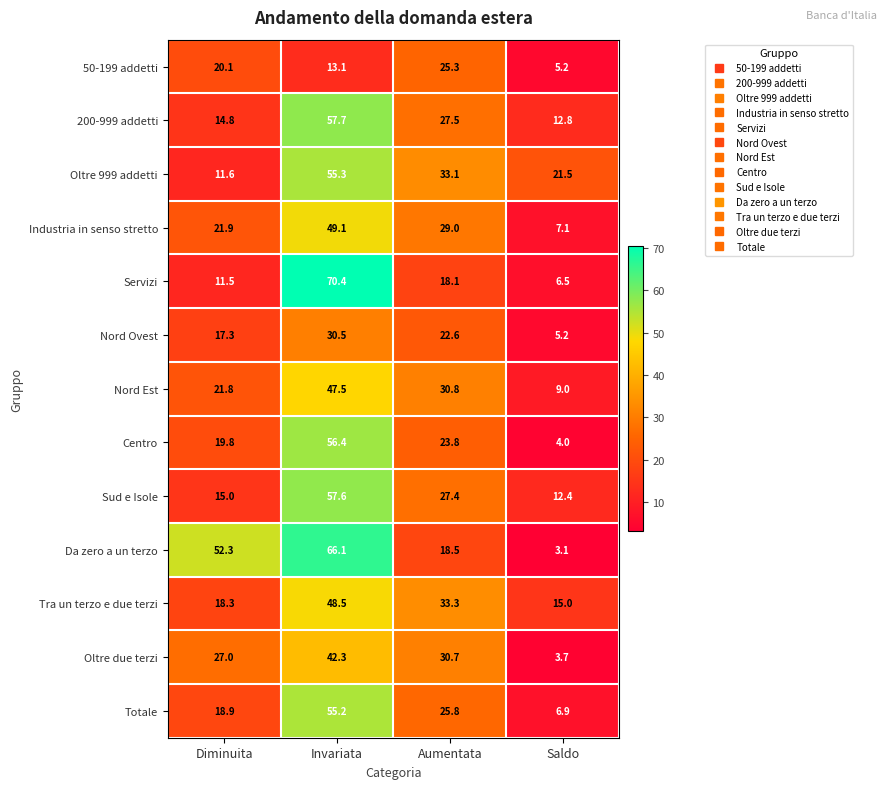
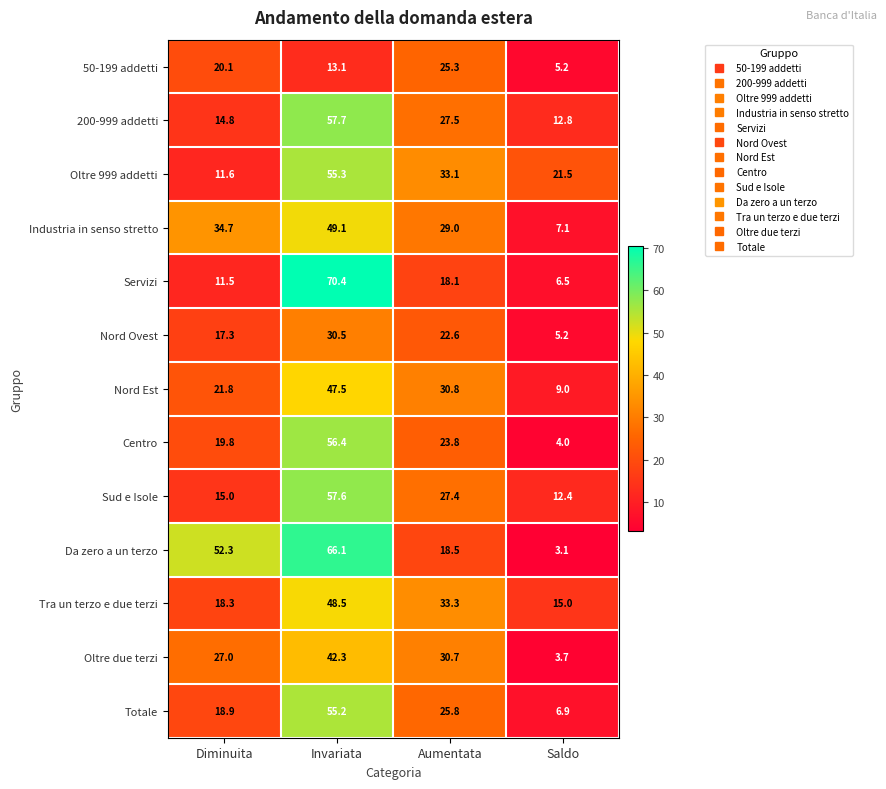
Industria in senso stretto, Diminuita: 21.9 -> 34.7
